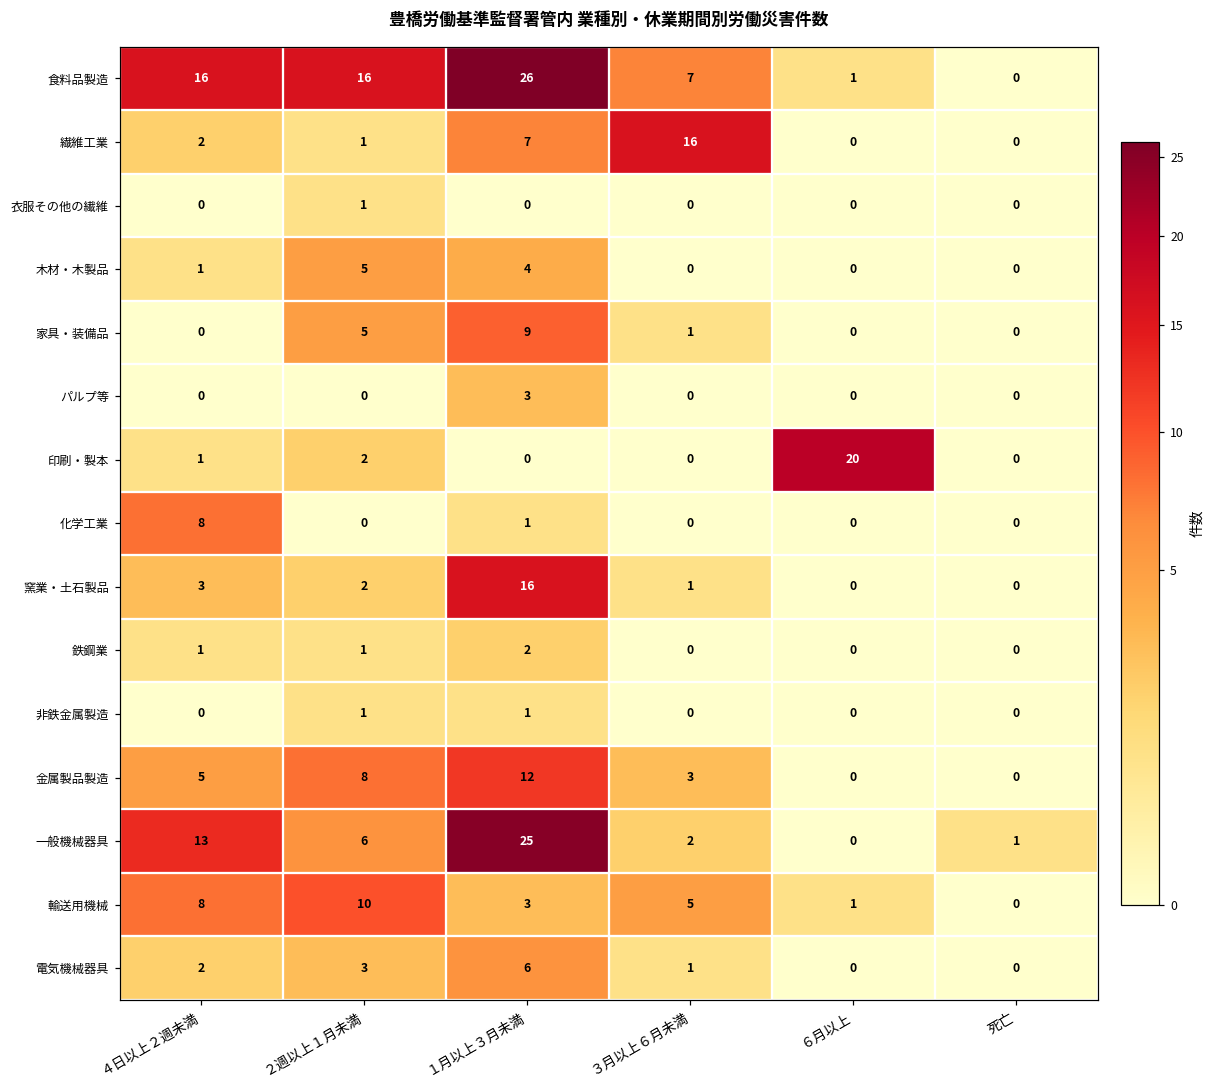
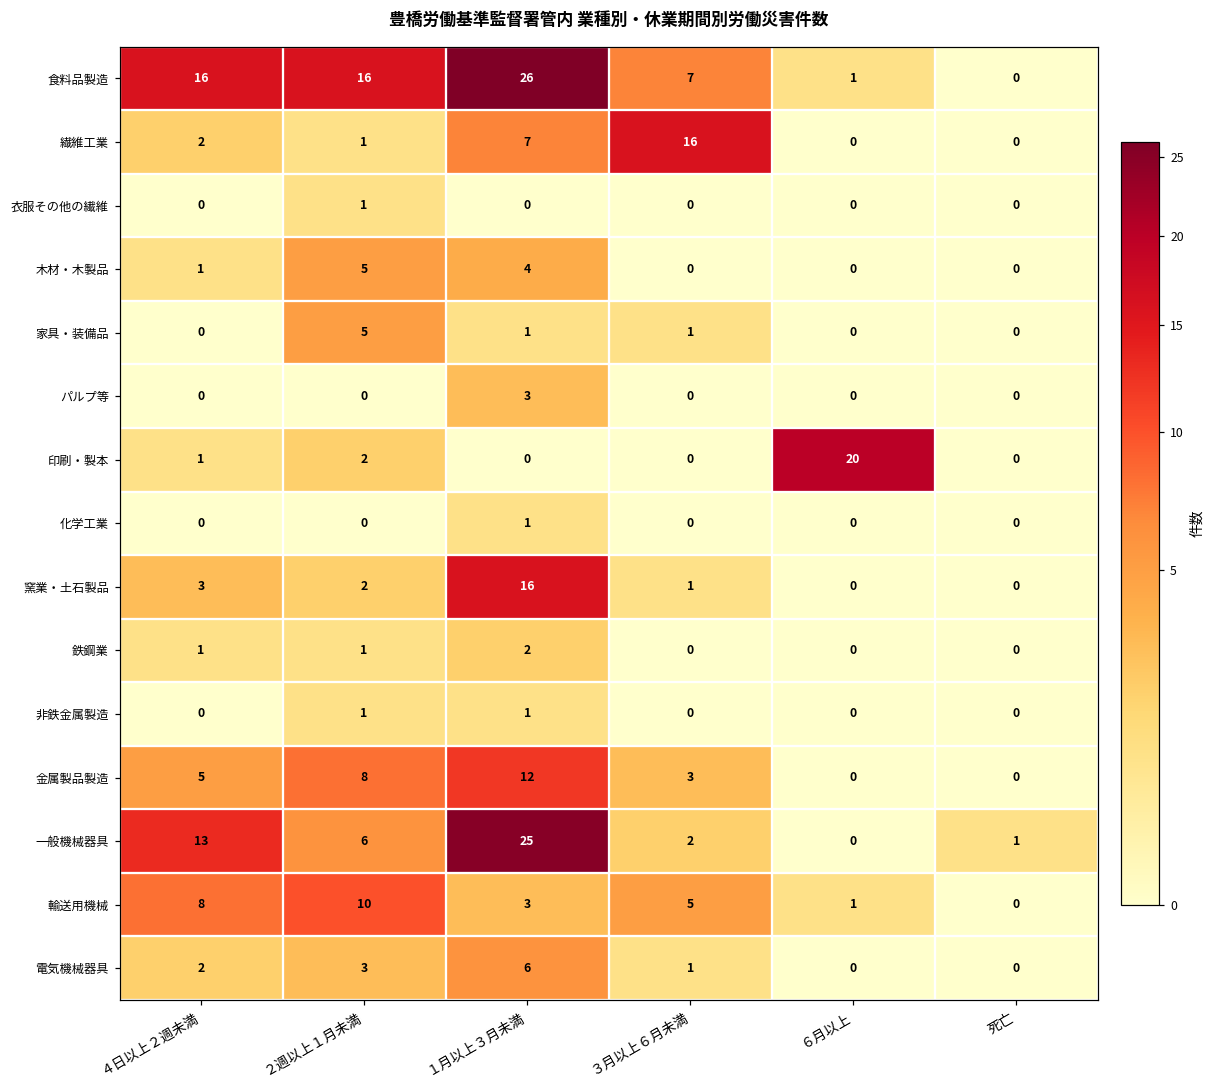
家具・装備品, １月以上３月未満: 9 -> 1
化学工業, ４日以上２週未満: 8 -> 0
